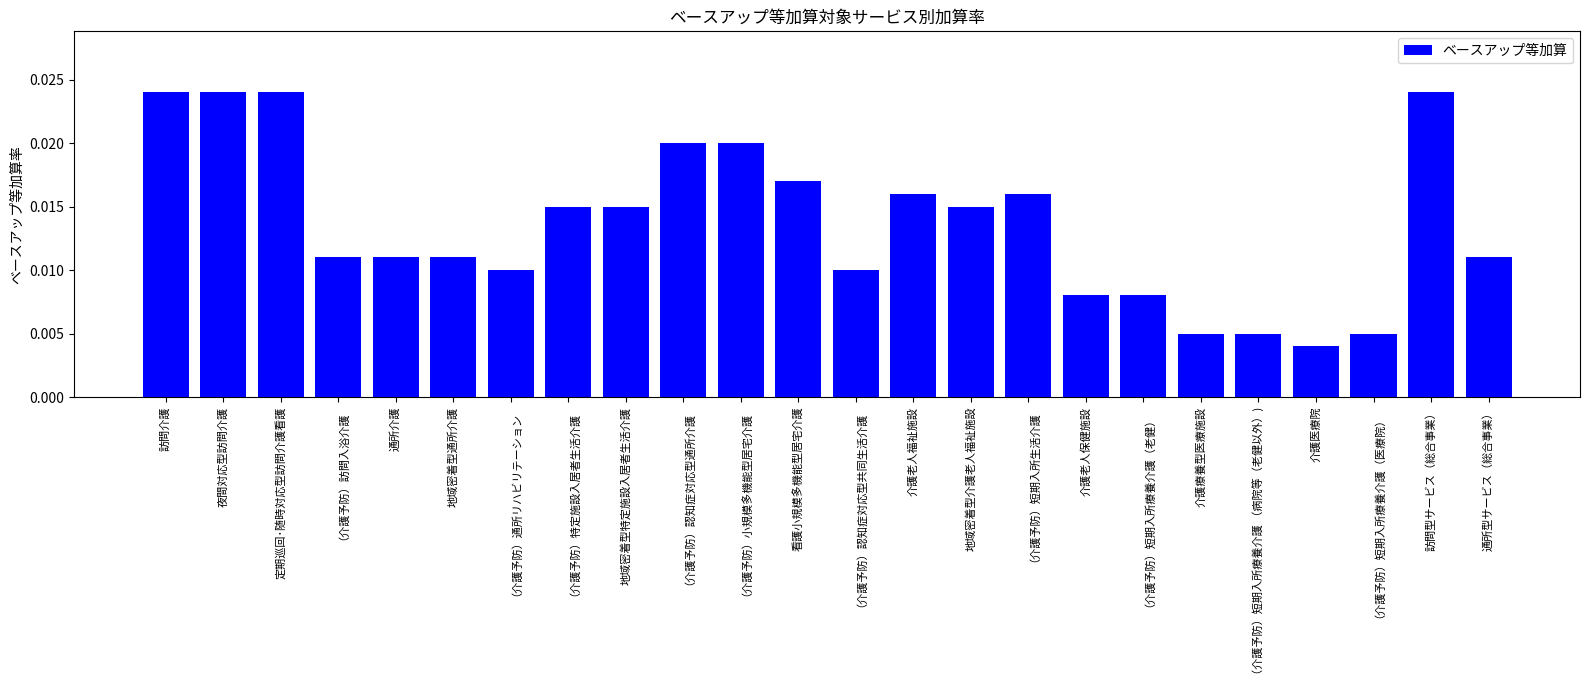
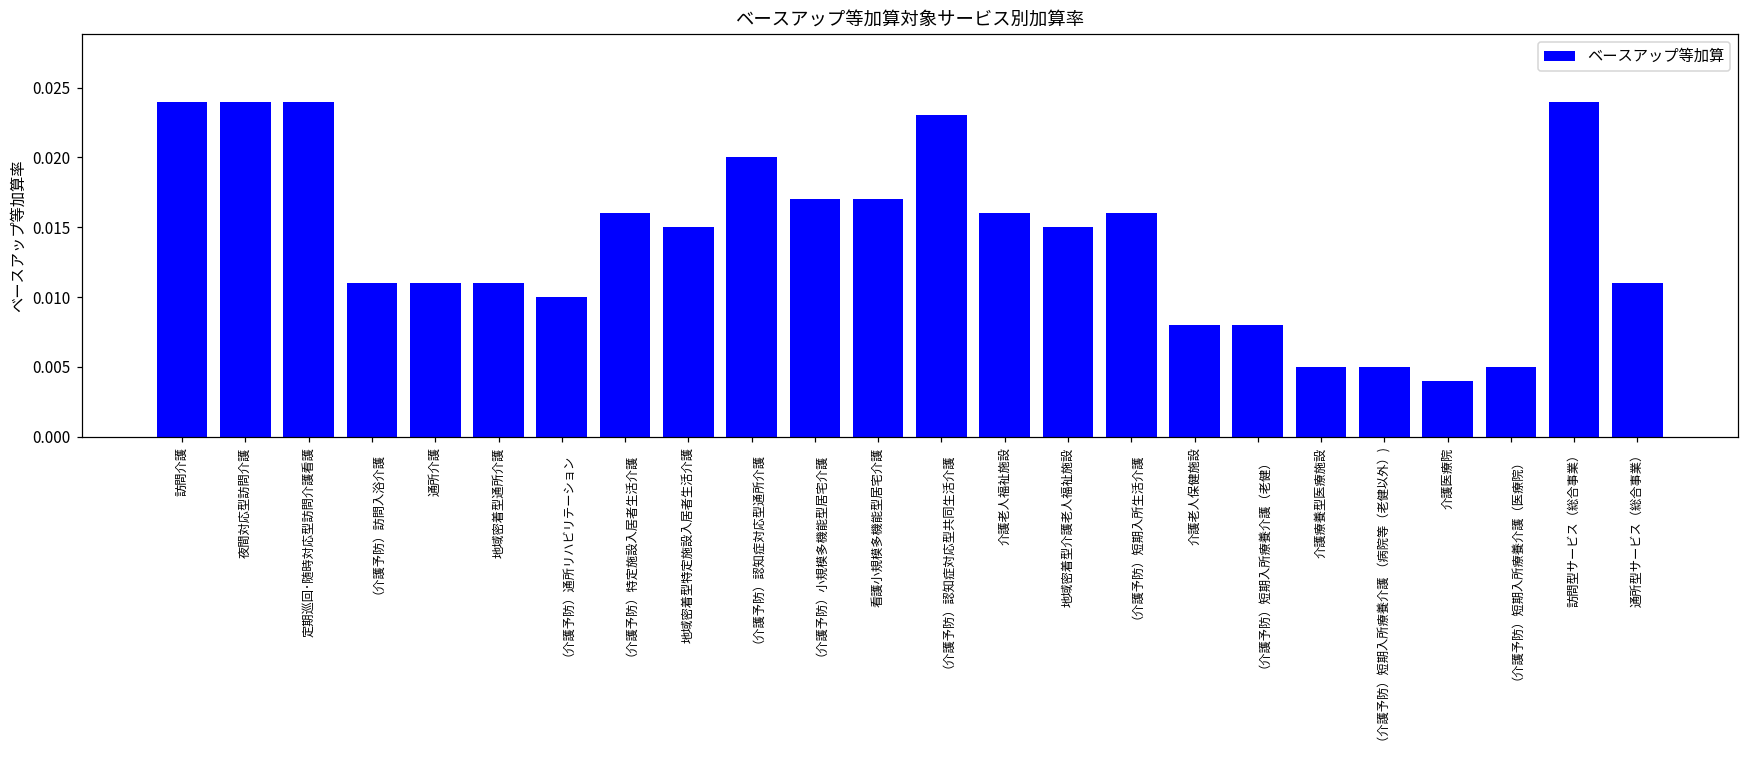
（介護予防）特定施設入居者生活介護: 0.015 -> 0.016
（介護予防）小規模多機能型居宅介護: 0.020 -> 0.017
（介護予防）認知症対応型共同生活介護: 0.010 -> 0.023
